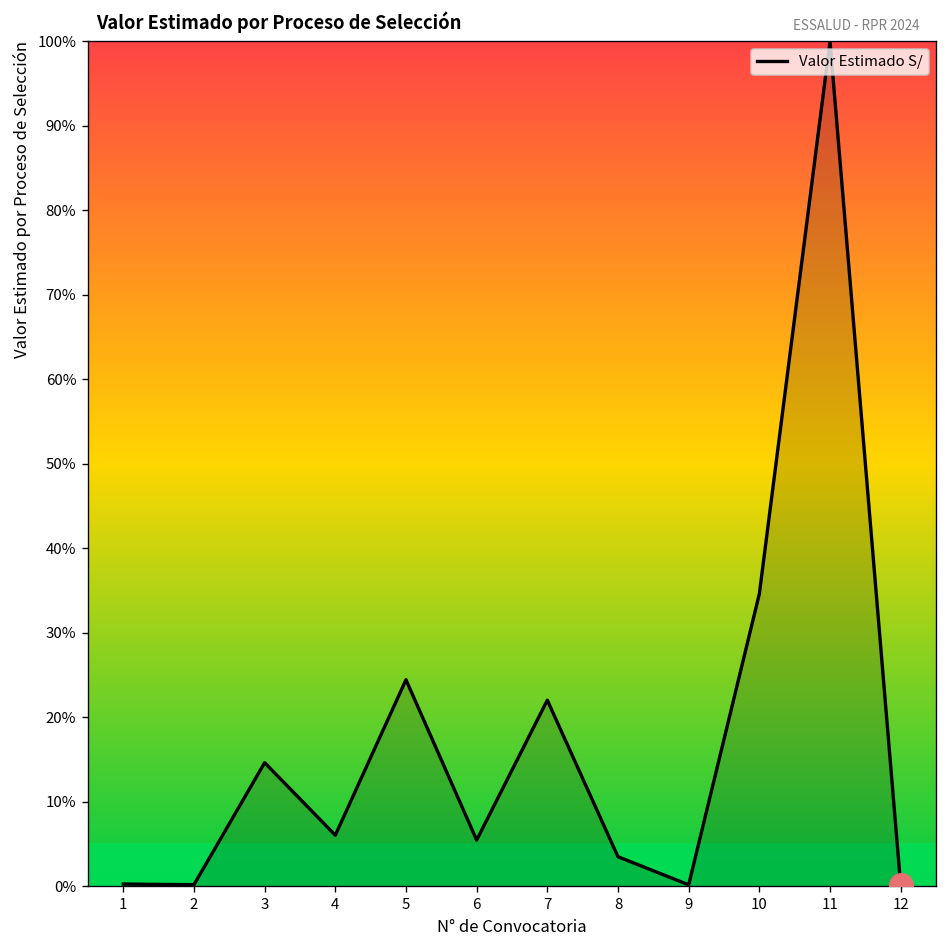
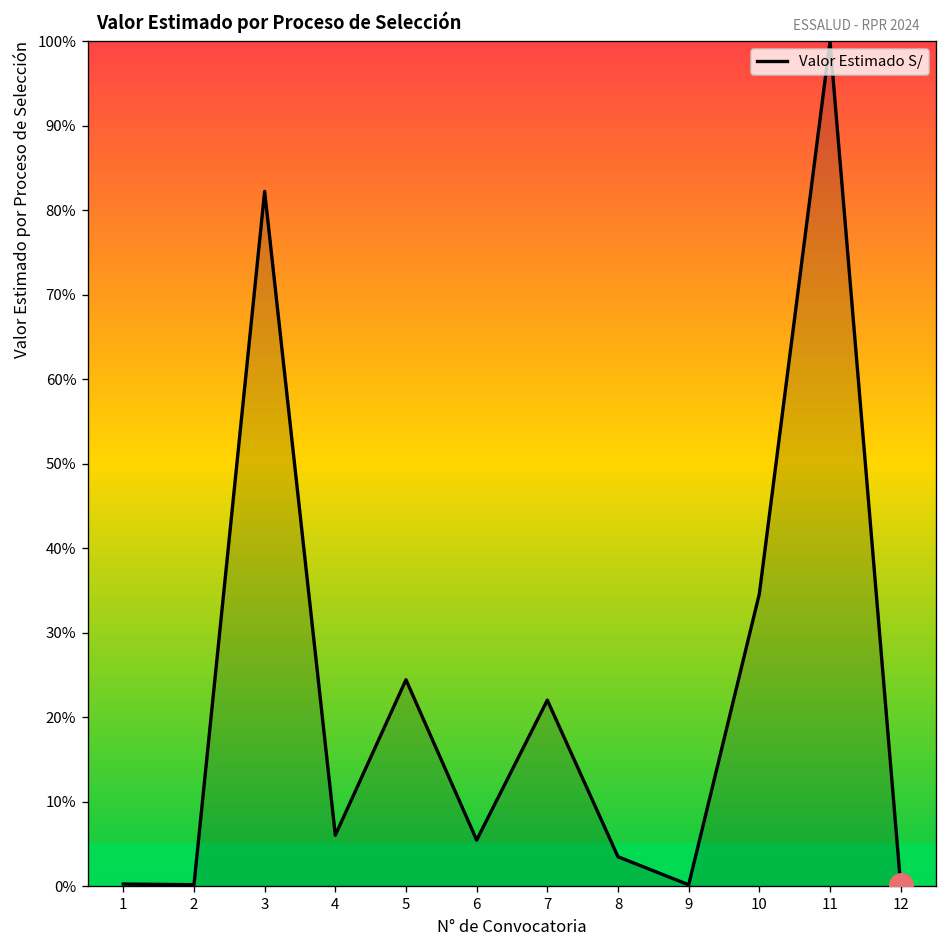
Valor Estimado S/, 3: 15% -> 82%
